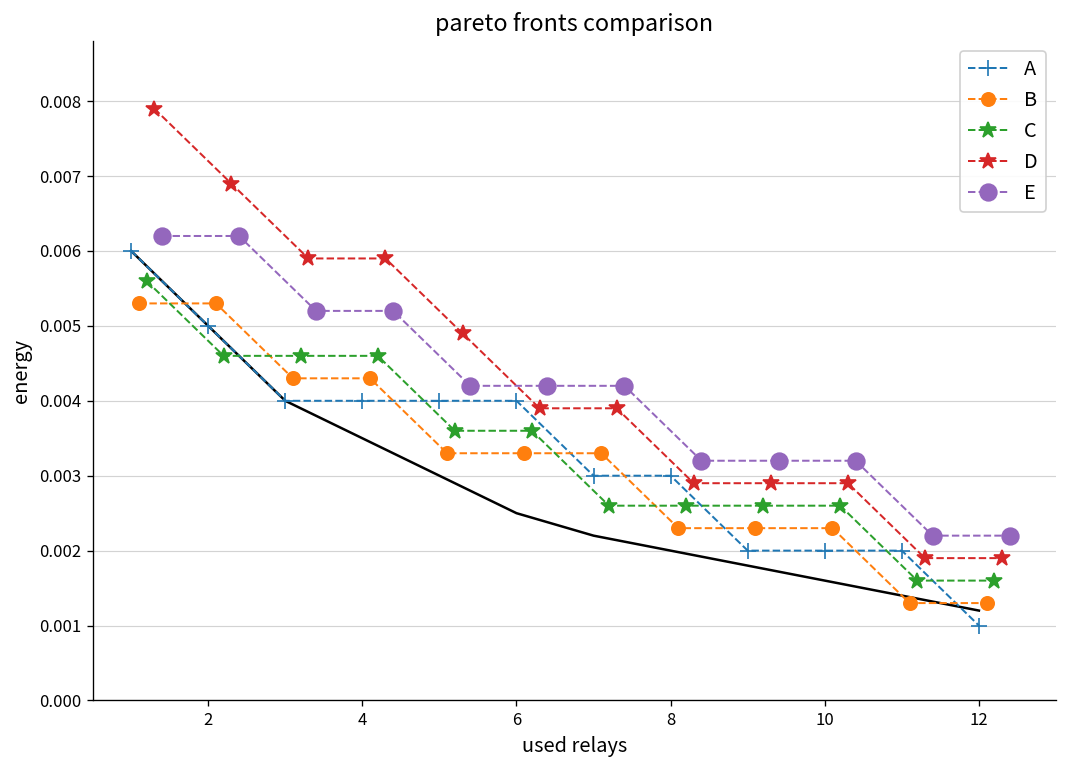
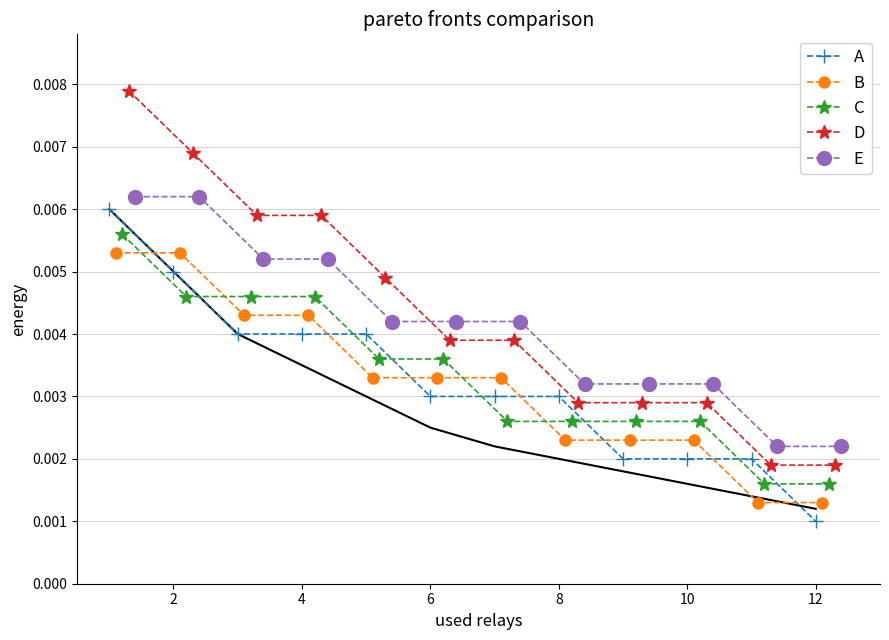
A, 6: 0.0040 -> 0.0030
